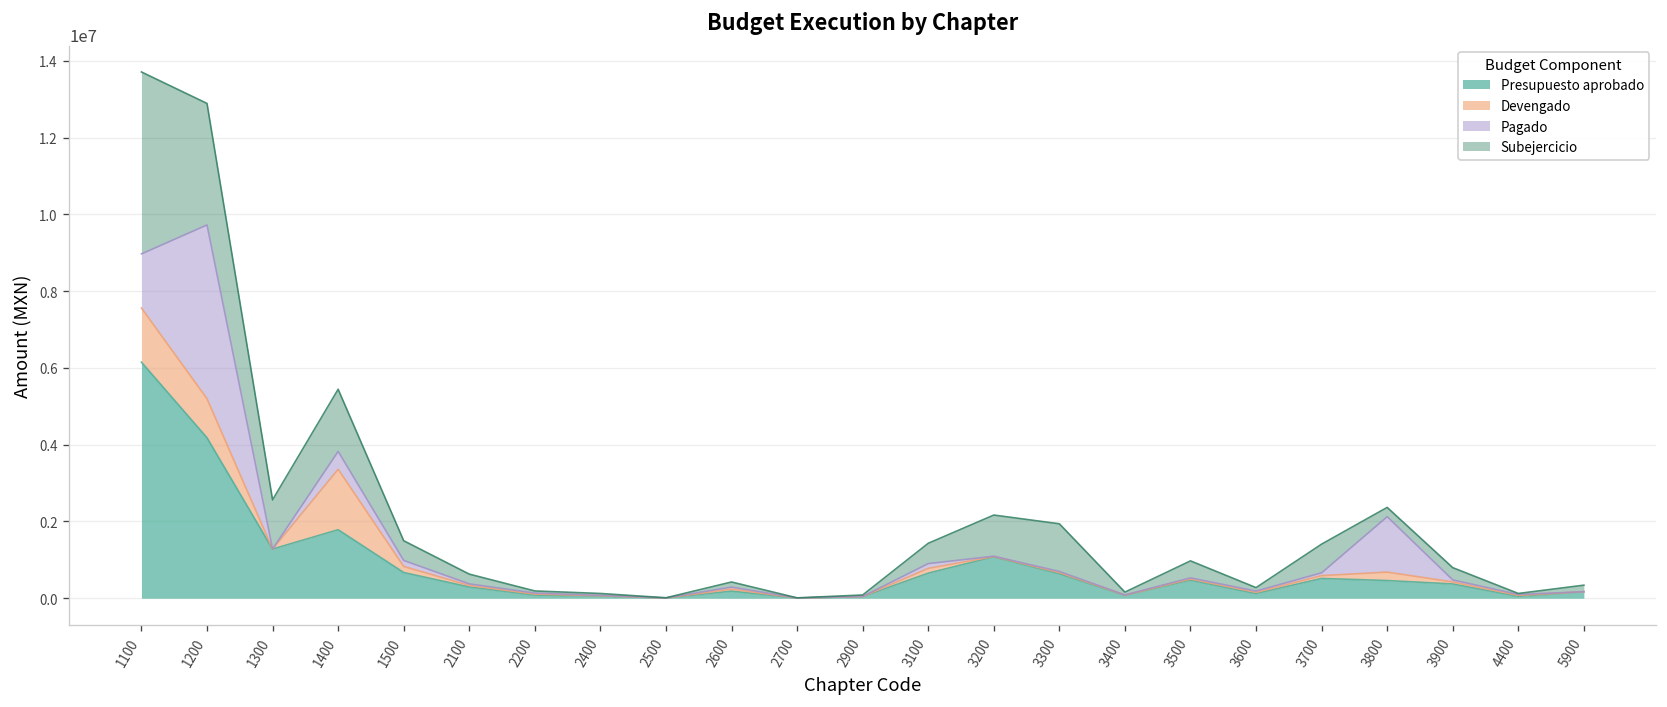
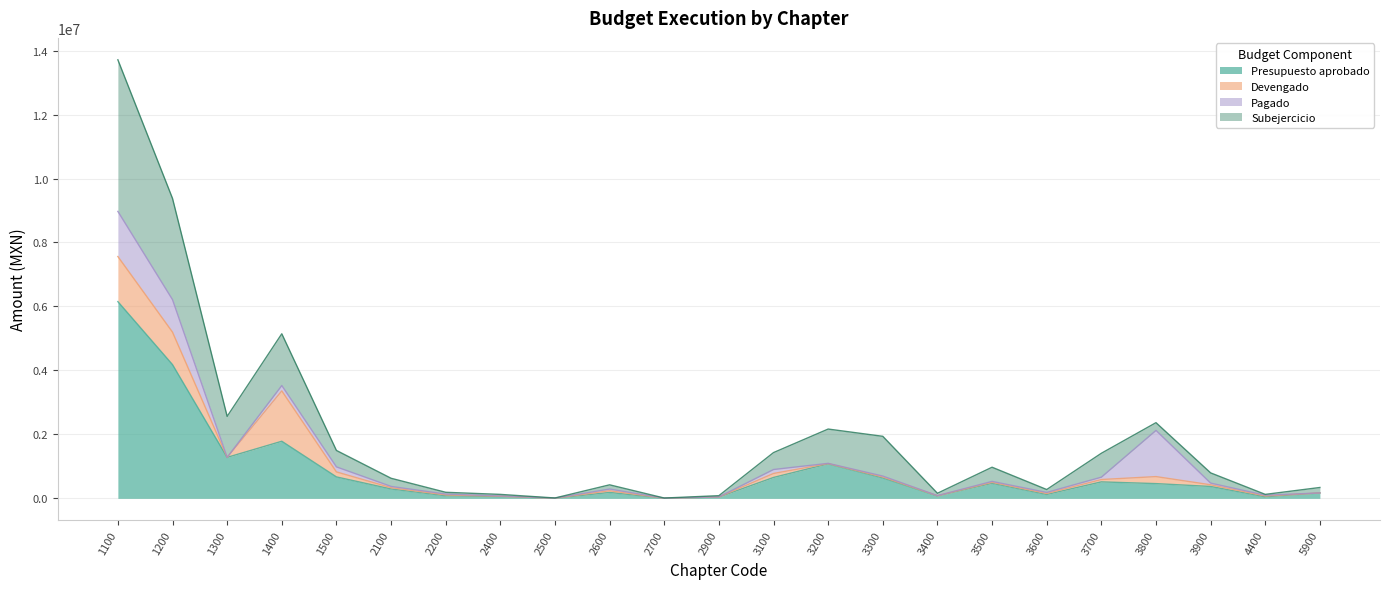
Pagado, 1200: 4500000 -> 1000000
Pagado, 1400: 500000 -> 200000
